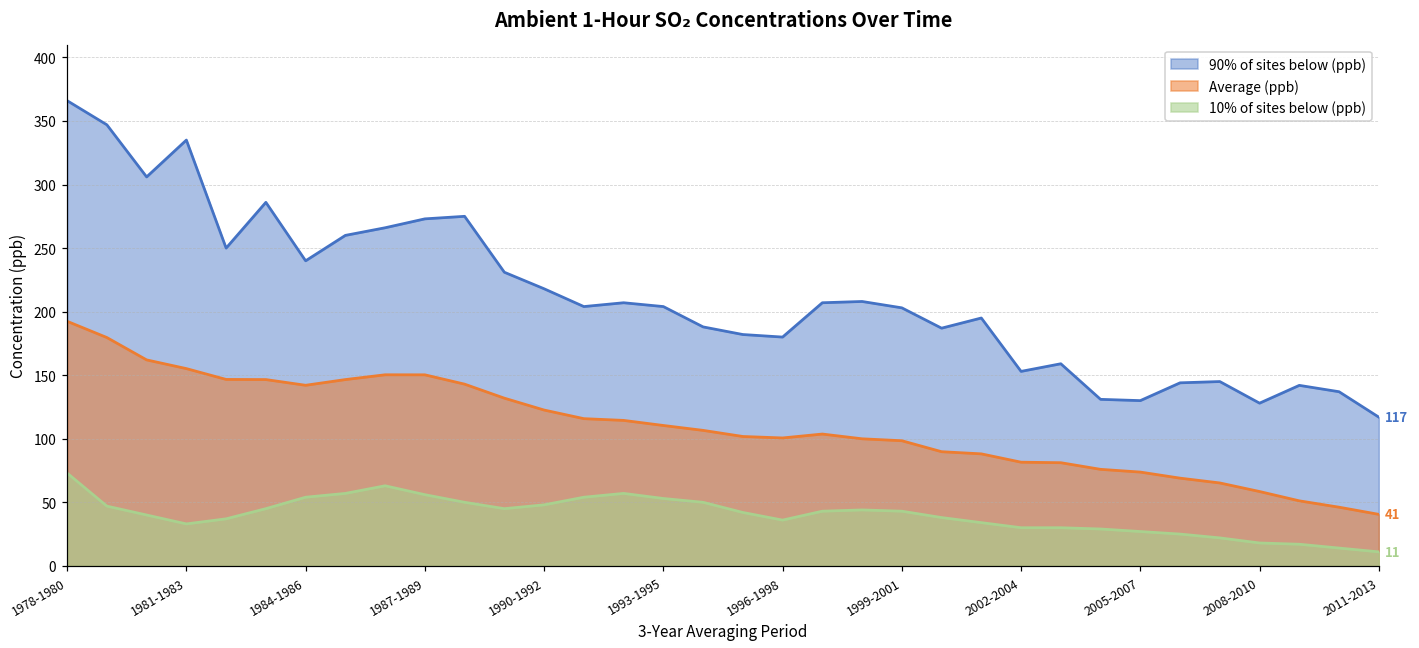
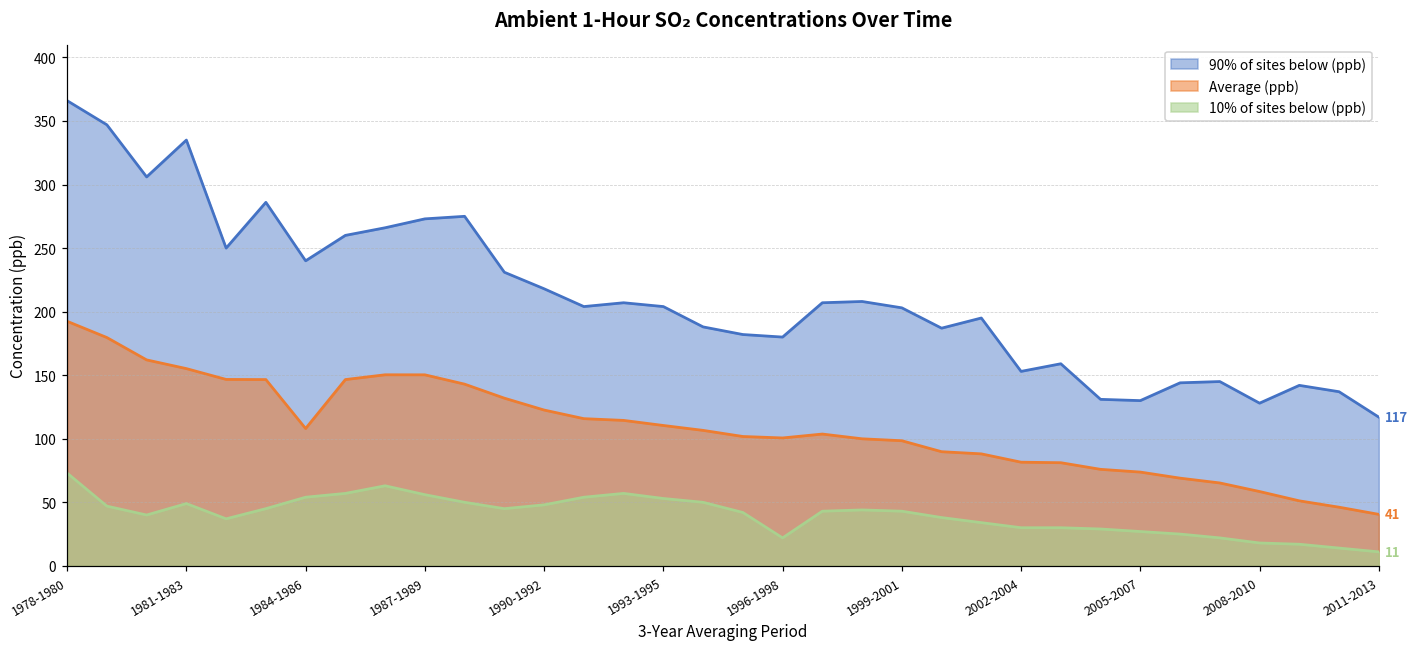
10% of sites below (ppb), 1981-1983: 33 -> 49
Average (ppb), 1984-1986: 142 -> 108
10% of sites below (ppb), 1996-1998: 36 -> 22
